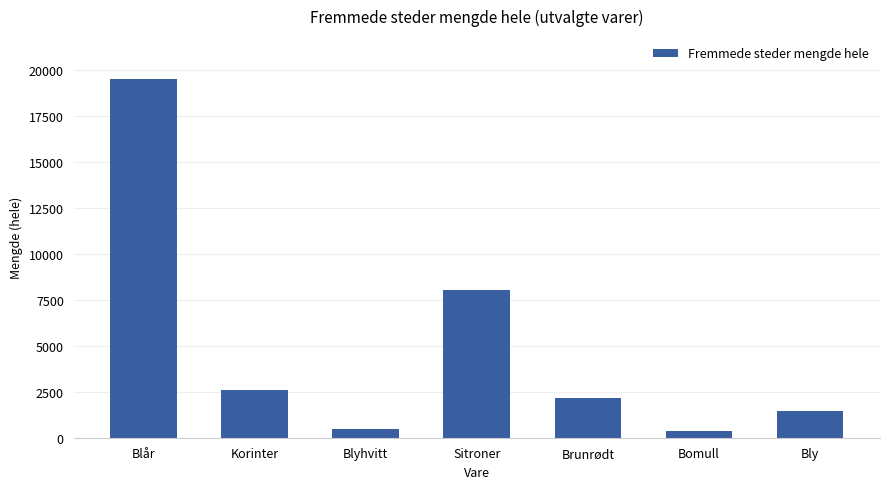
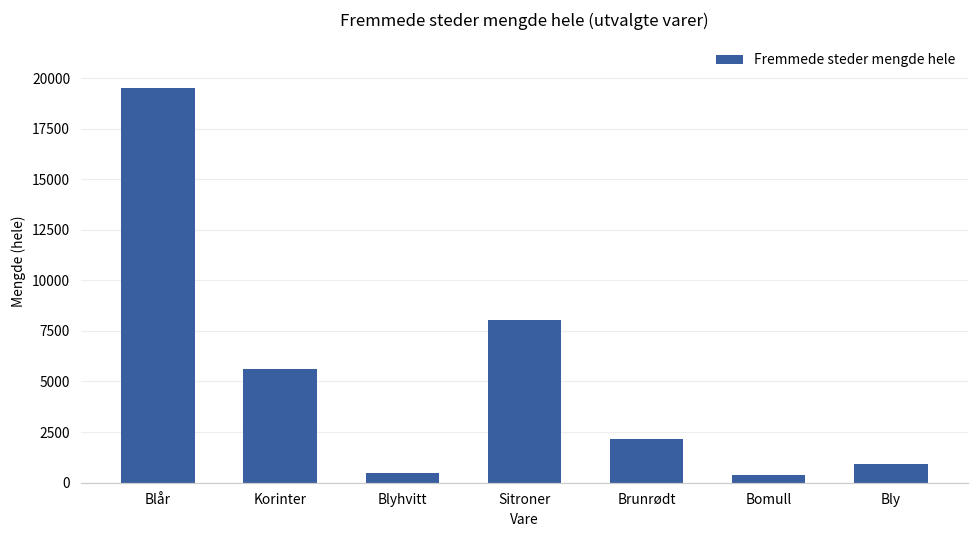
Korinter: 2600 -> 5600
Bly: 1500 -> 900
